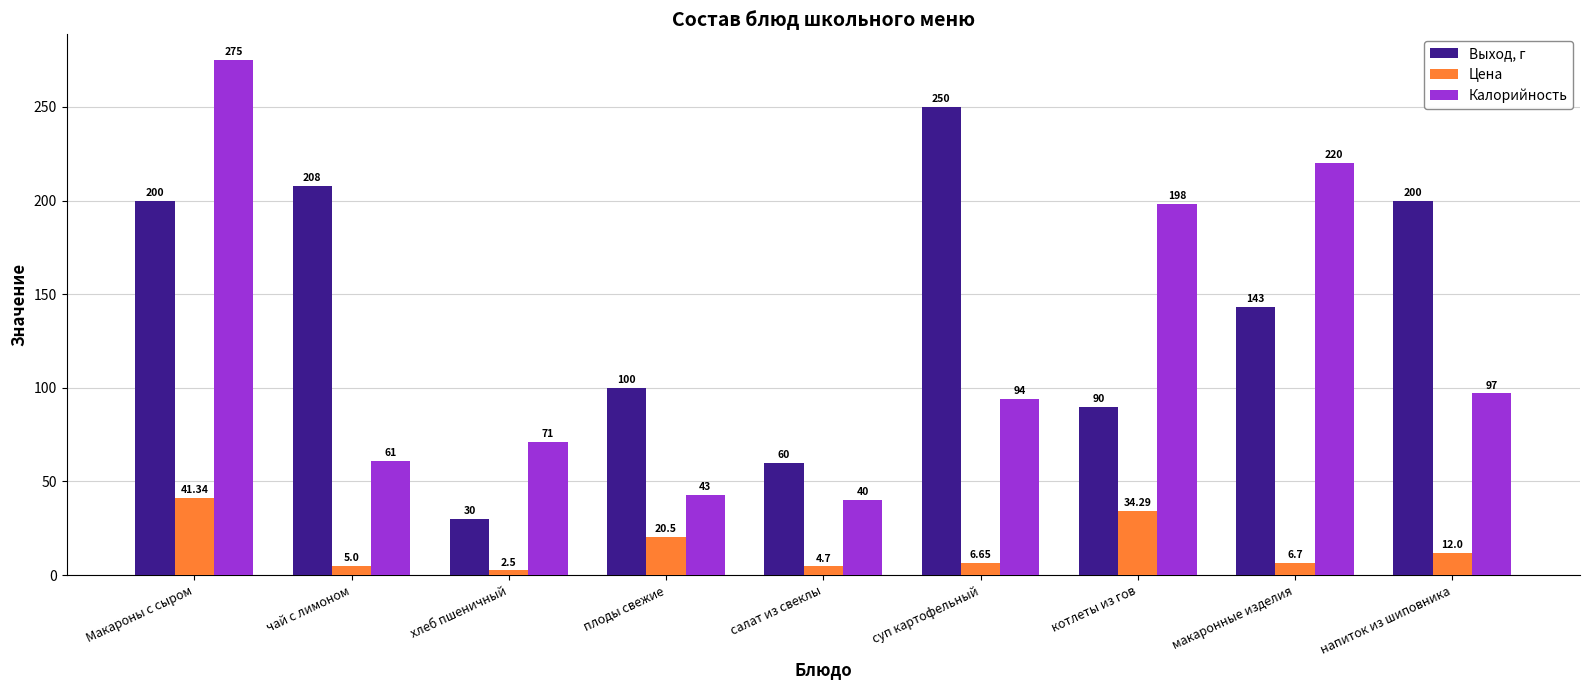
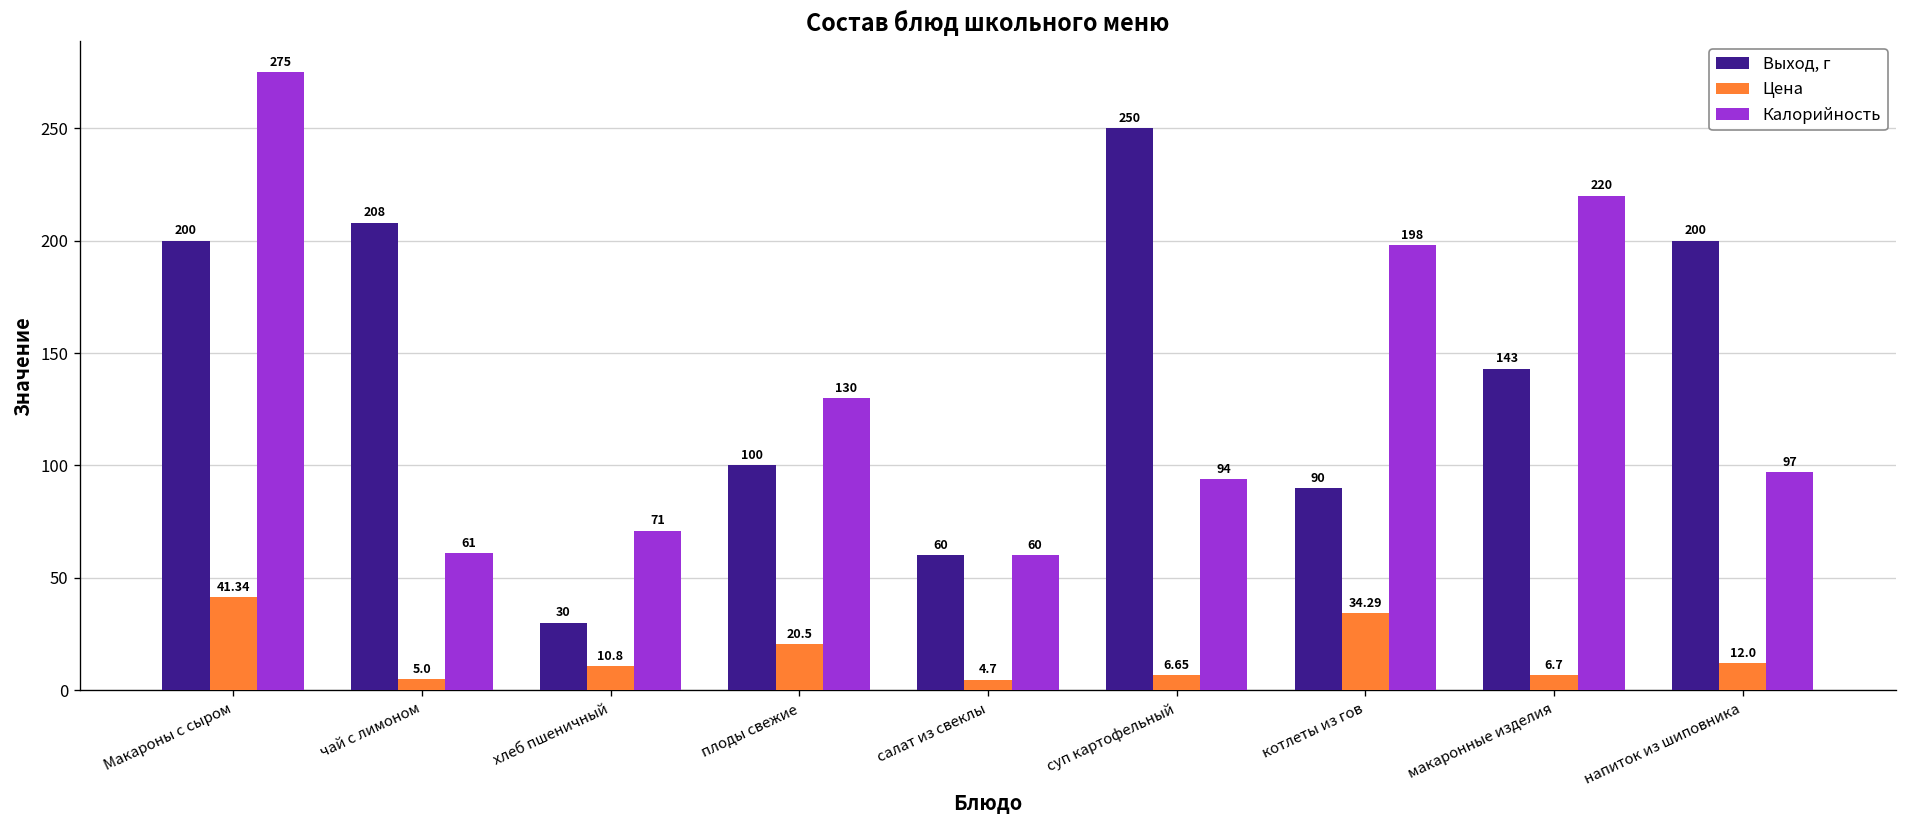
Цена, хлеб пшеничный: 2.5 -> 10.8
Калорийность, плоды свежие: 43 -> 130
Калорийность, салат из свеклы: 40 -> 60
